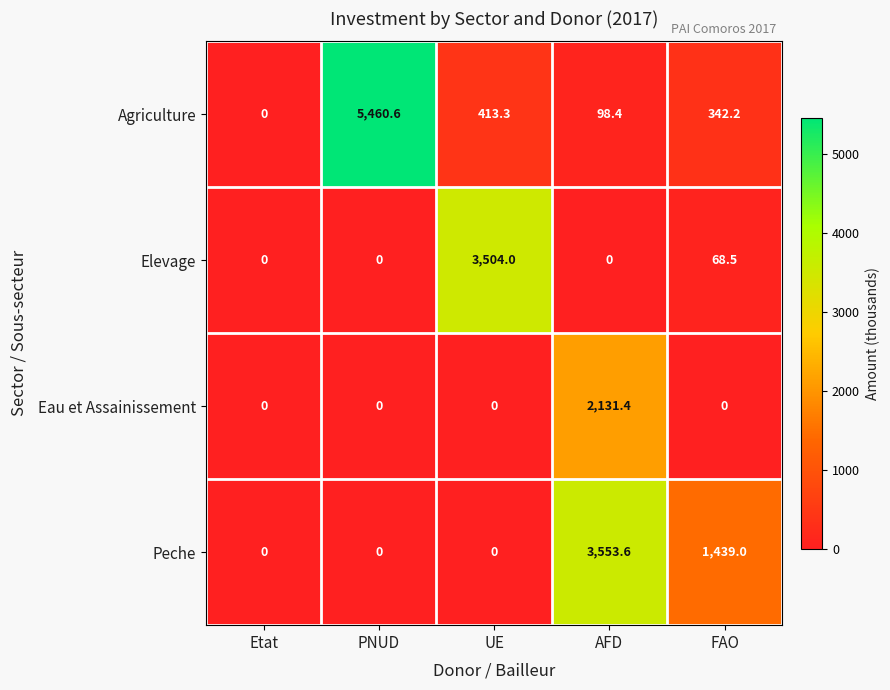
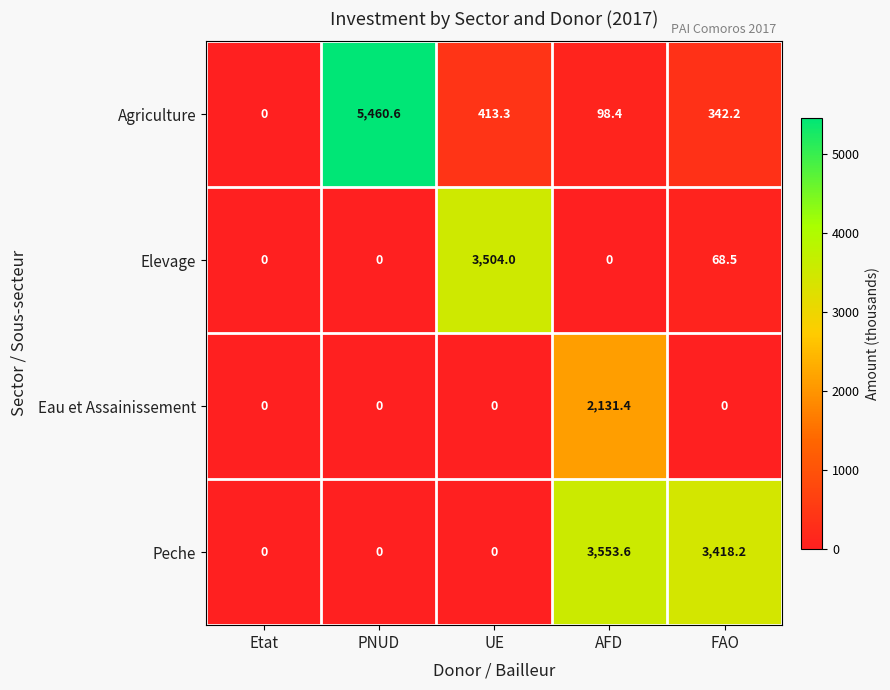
Peche, FAO: 1,439.0 -> 3,418.2
